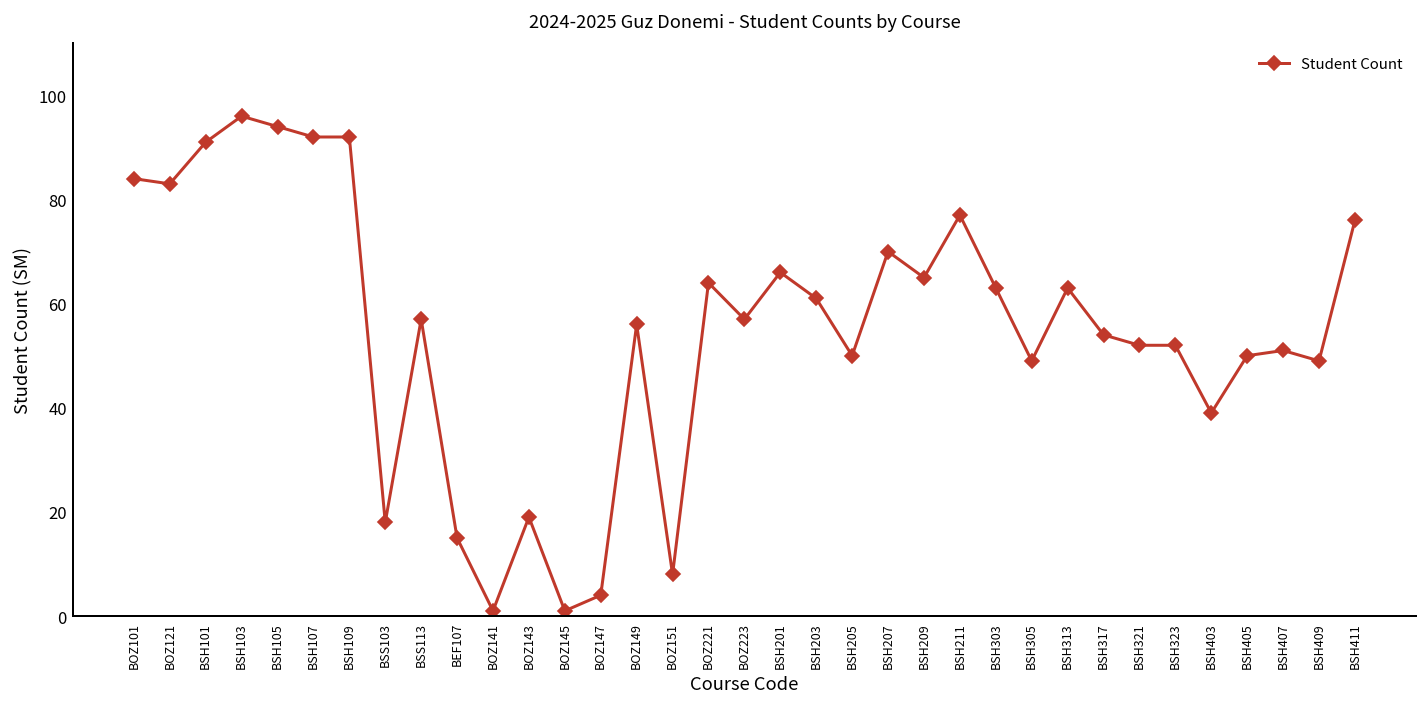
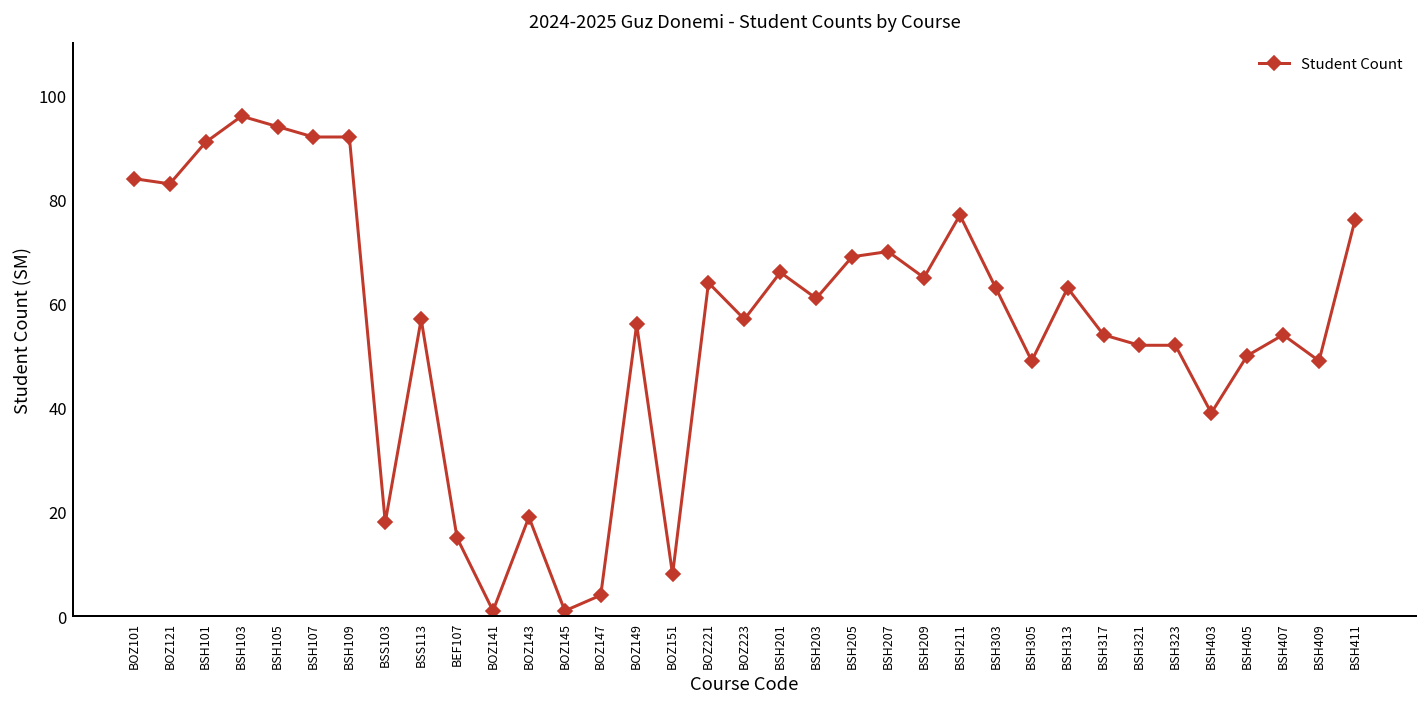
BSH205: 50 -> 69
BSH407: 51 -> 54
